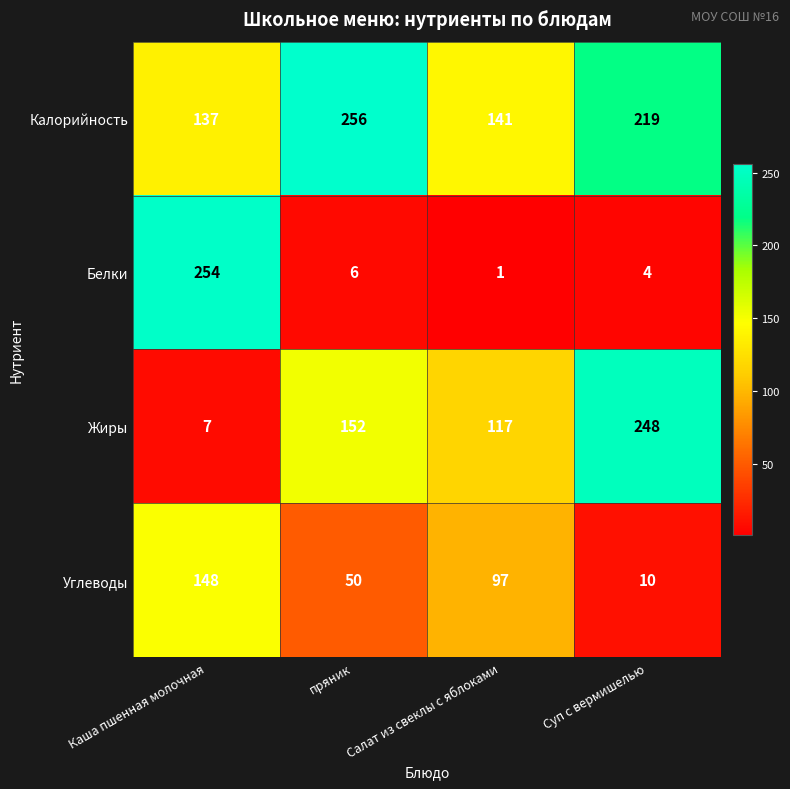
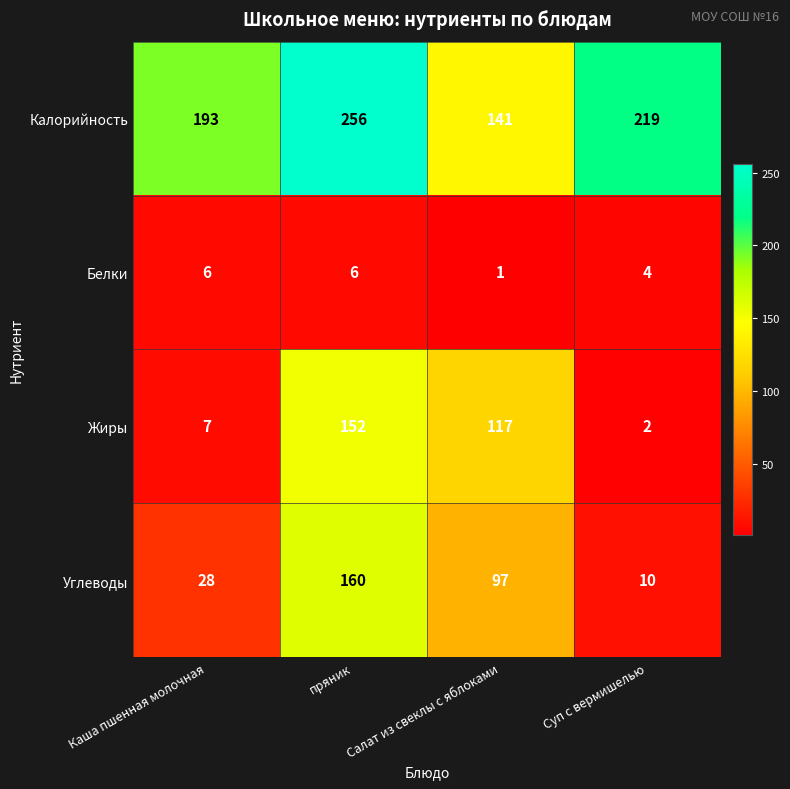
Калорийность, Каша пшенная молочная: 137 -> 193
Белки, Каша пшенная молочная: 254 -> 6
Жиры, Суп с вермишелью: 248 -> 2
Углеводы, Каша пшенная молочная: 148 -> 28
Углеводы, пряник: 50 -> 160
